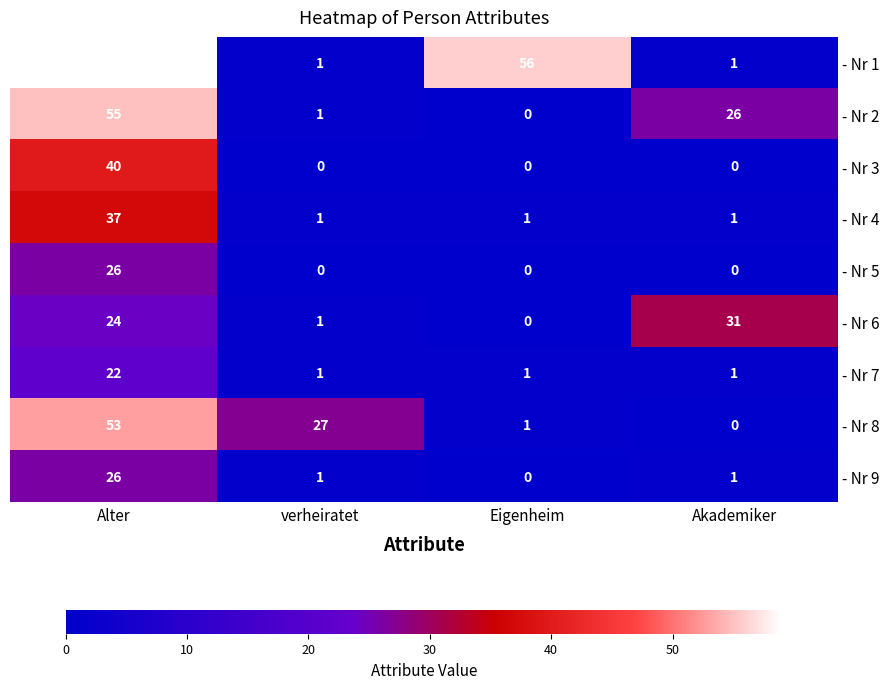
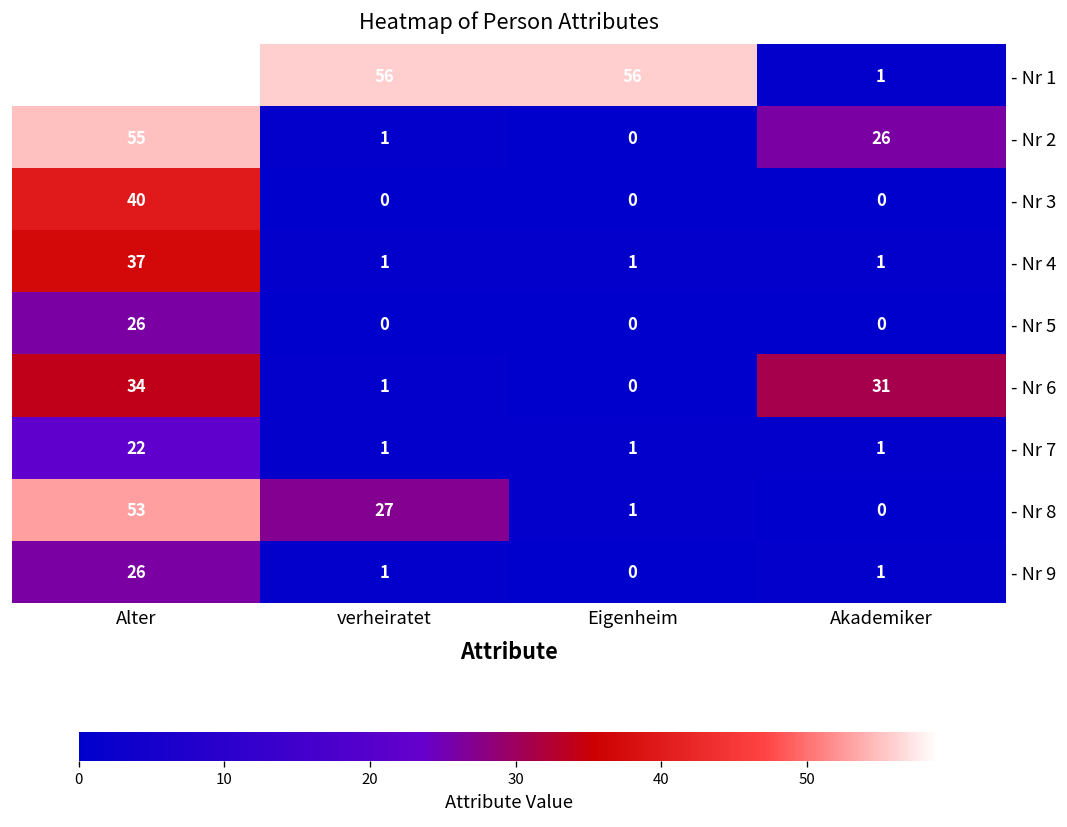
- Nr 1, verheiratet: 1 -> 56
- Nr 6, Alter: 24 -> 34
